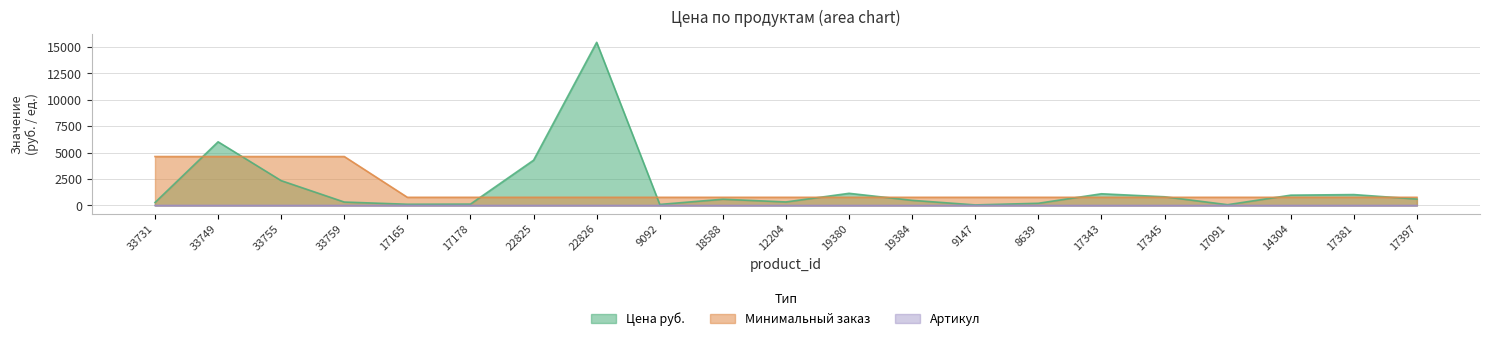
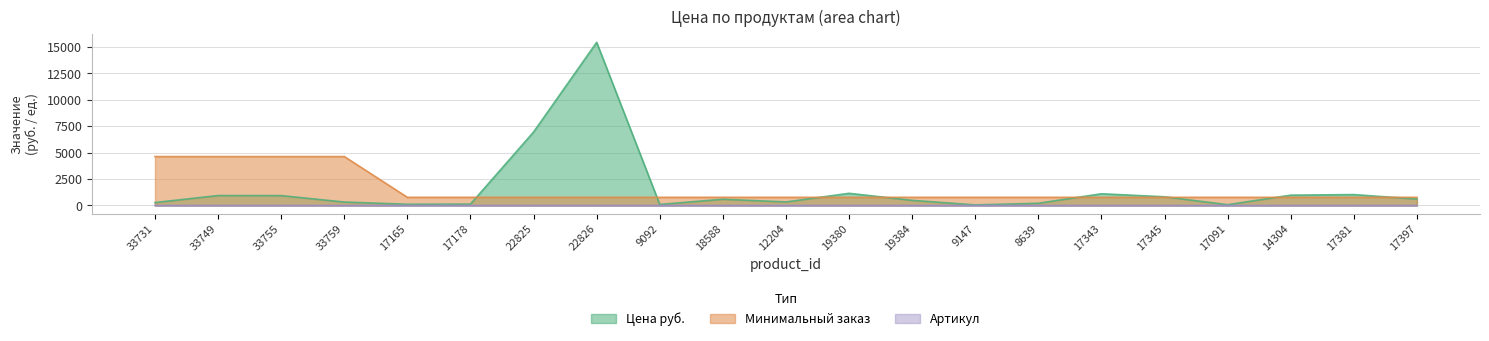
Цена руб., 33749: 6000 -> 900
Цена руб., 33755: 2400 -> 900
Цена руб., 22825: 4300 -> 7000
